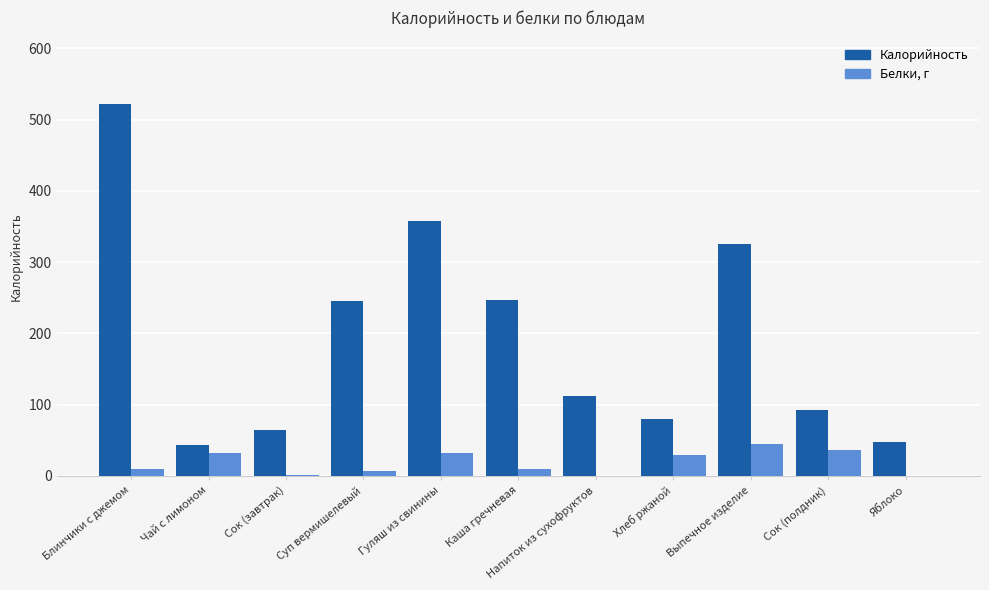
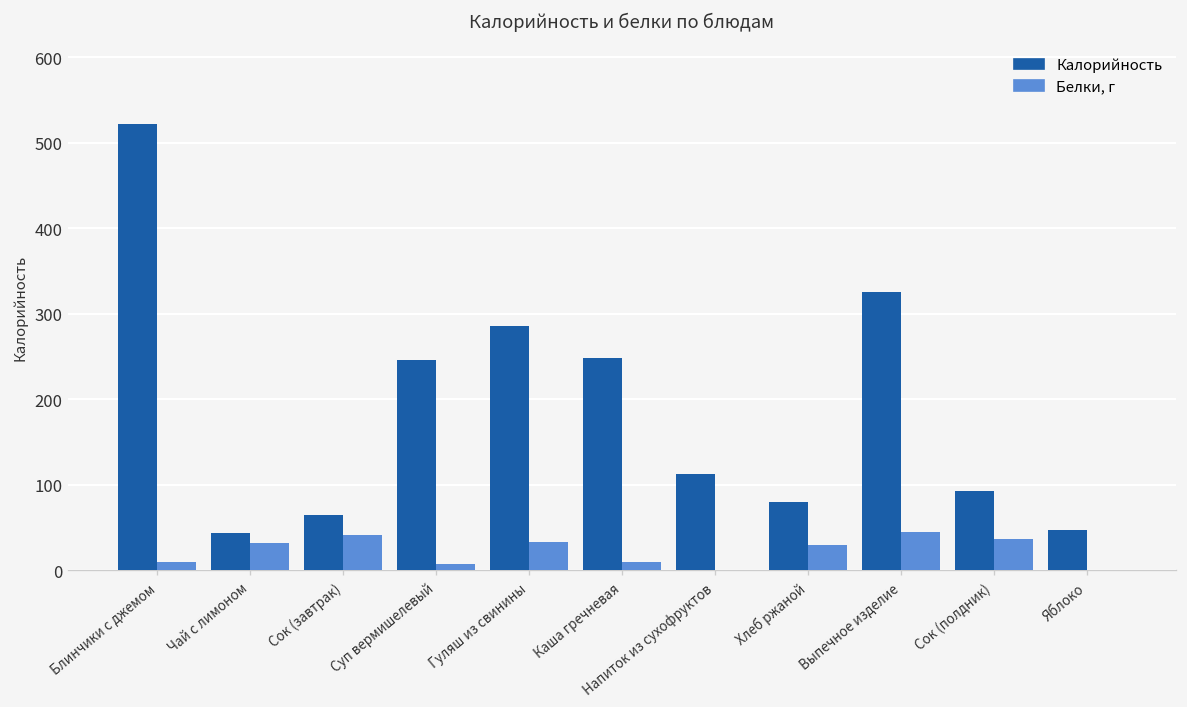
Белки, г, Сок (завтрак): 0 -> 40
Калорийность, Гуляш из свинины: 360 -> 290
